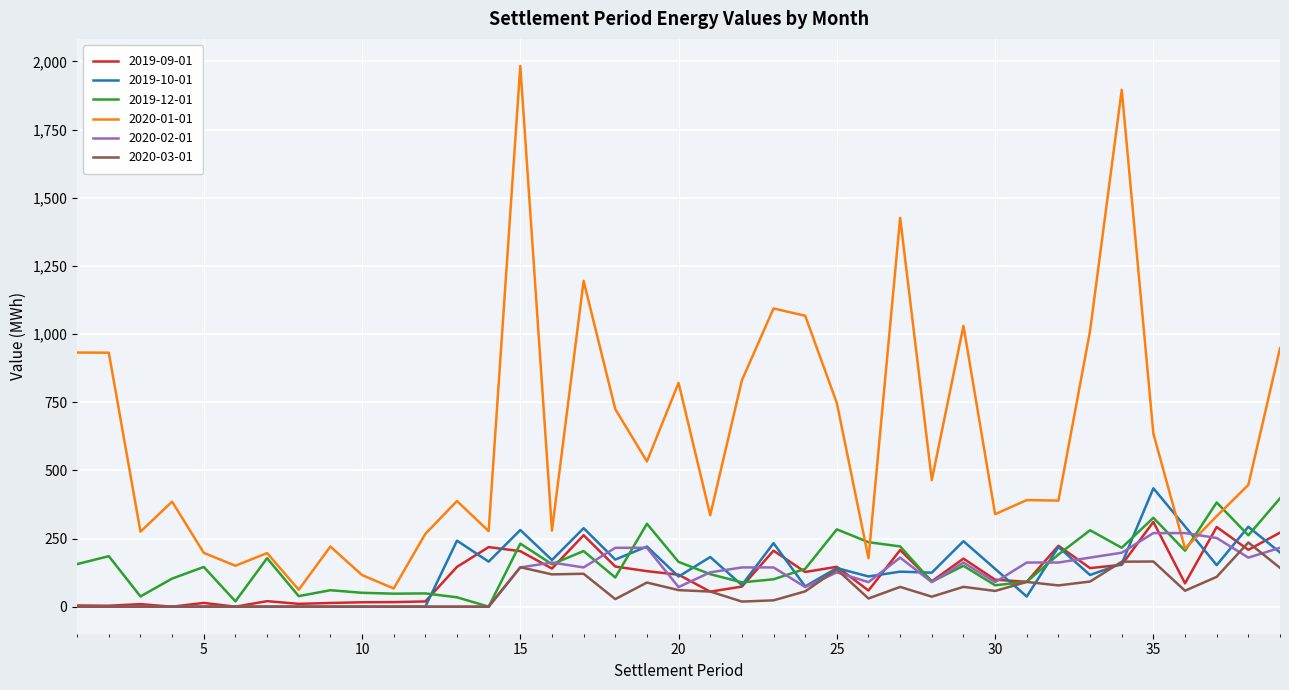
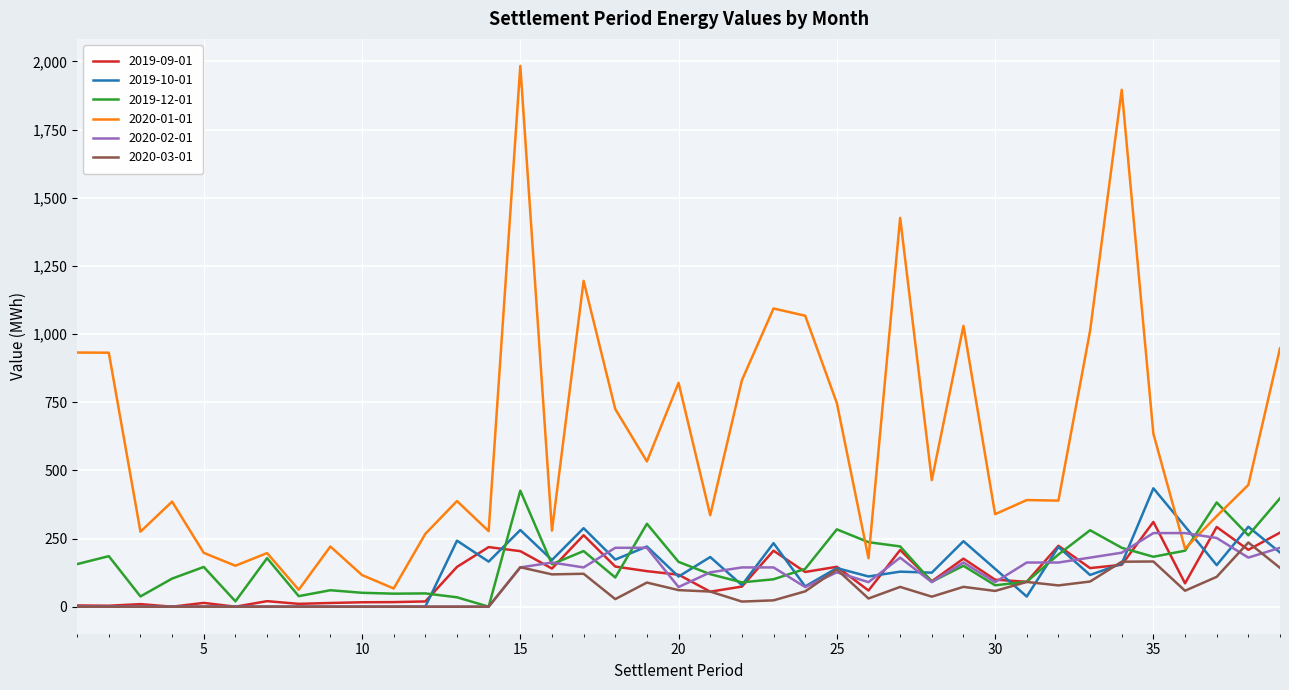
2019-12-01, 15: 230 -> 430
2019-12-01, 35: 330 -> 180
